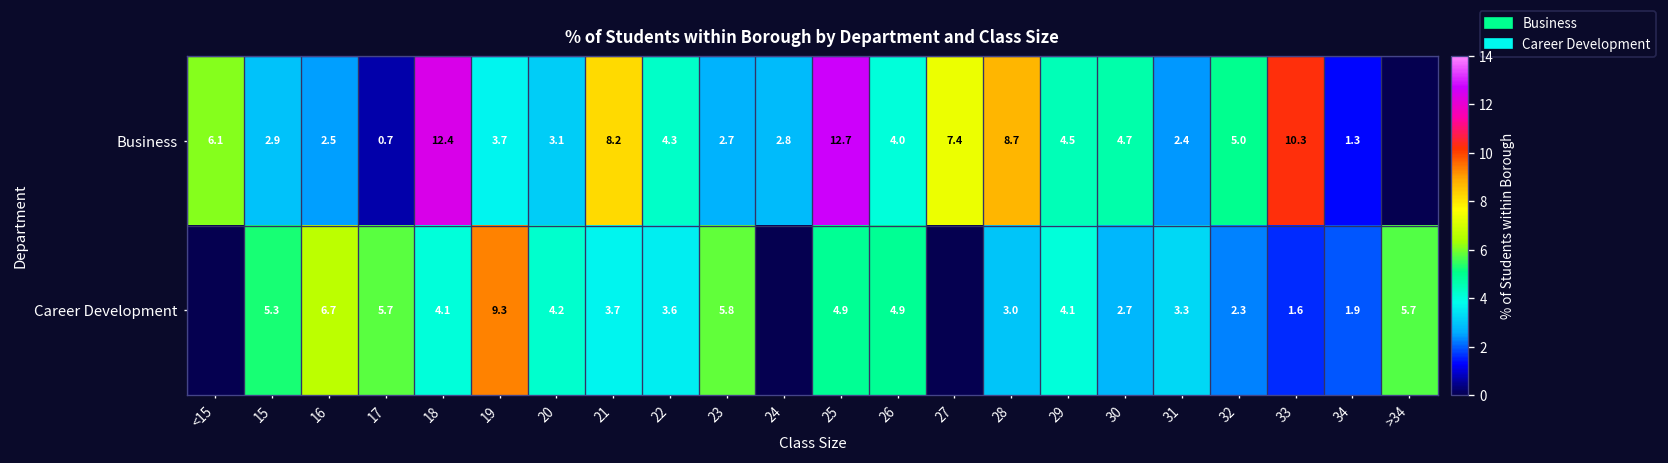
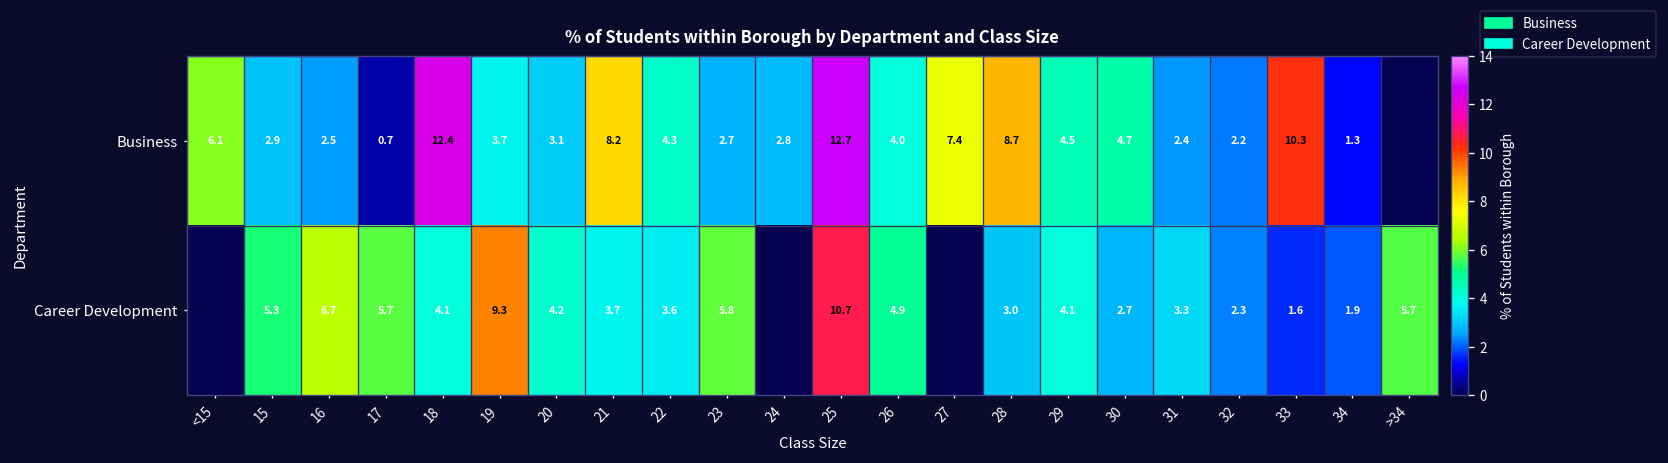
Business, 32: 5.0 -> 2.2
Career Development, 25: 4.9 -> 10.7
